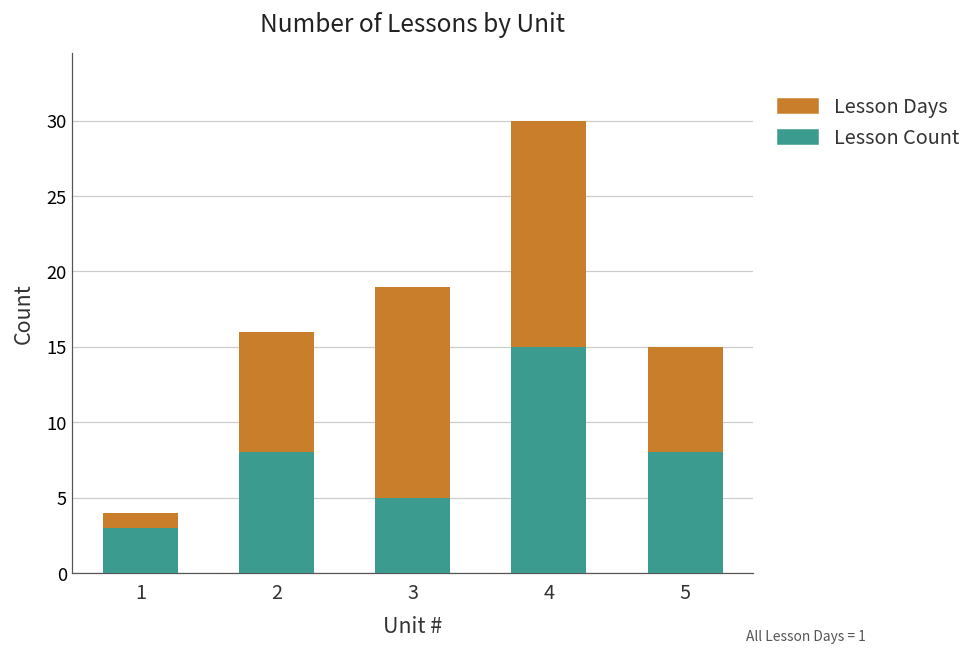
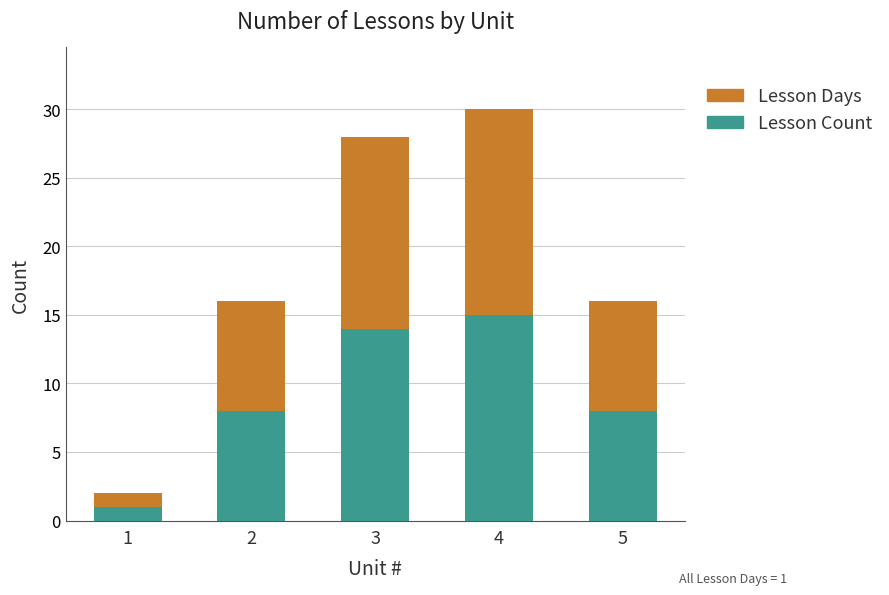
Lesson Count, 1: 3 -> 1
Lesson Count, 3: 5 -> 14
Lesson Days, 5: 7 -> 8
